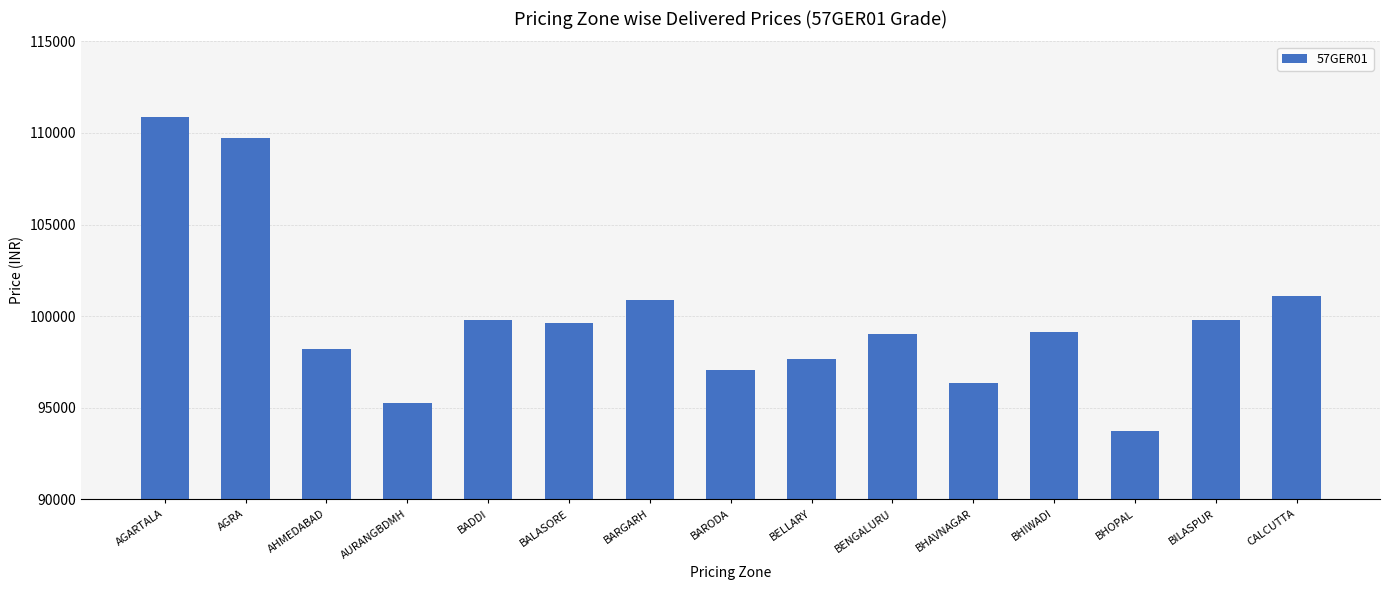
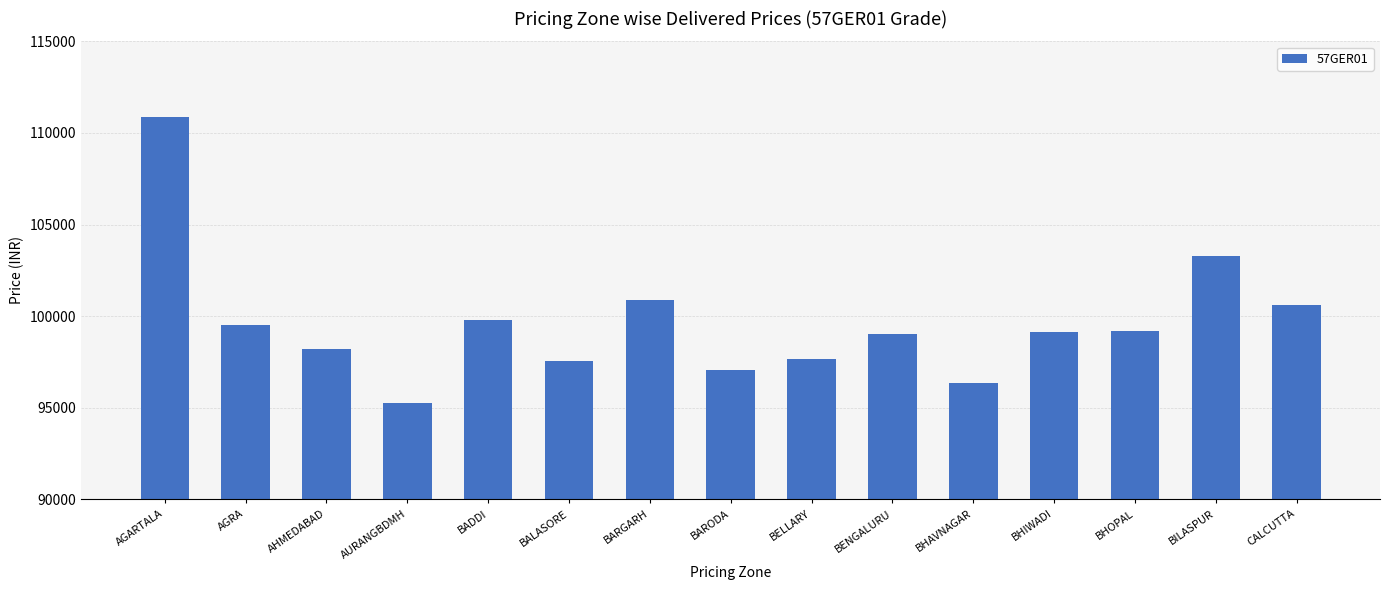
AGRA: 109700 -> 99500
BALASORE: 99600 -> 97500
BHOPAL: 93700 -> 99200
BILASPUR: 99800 -> 103300
CALCUTTA: 101100 -> 100600
